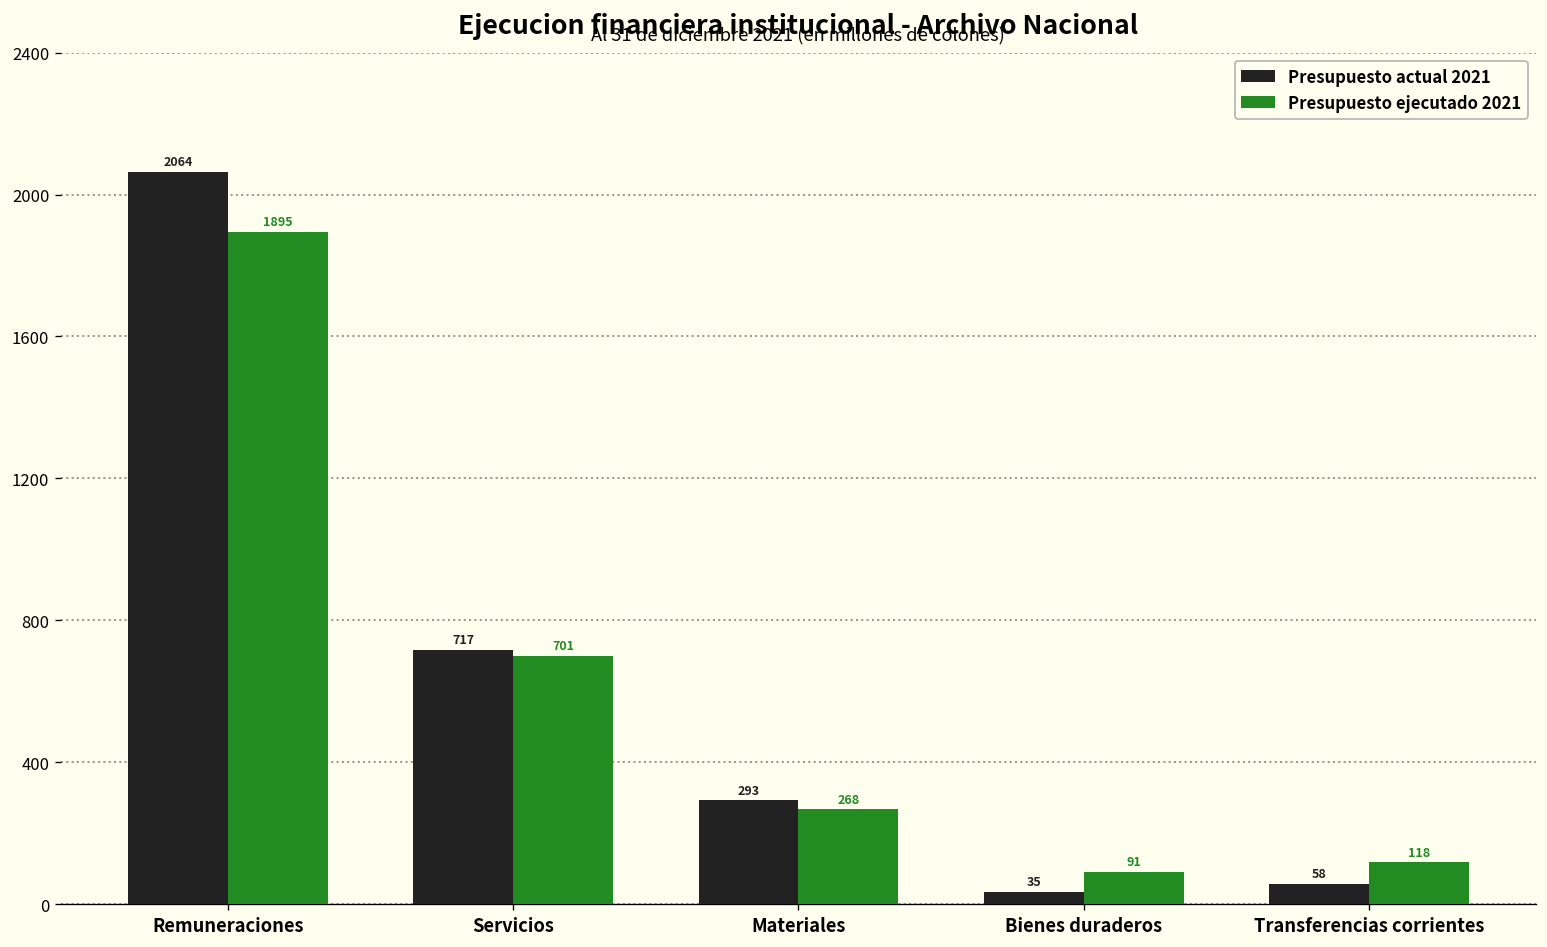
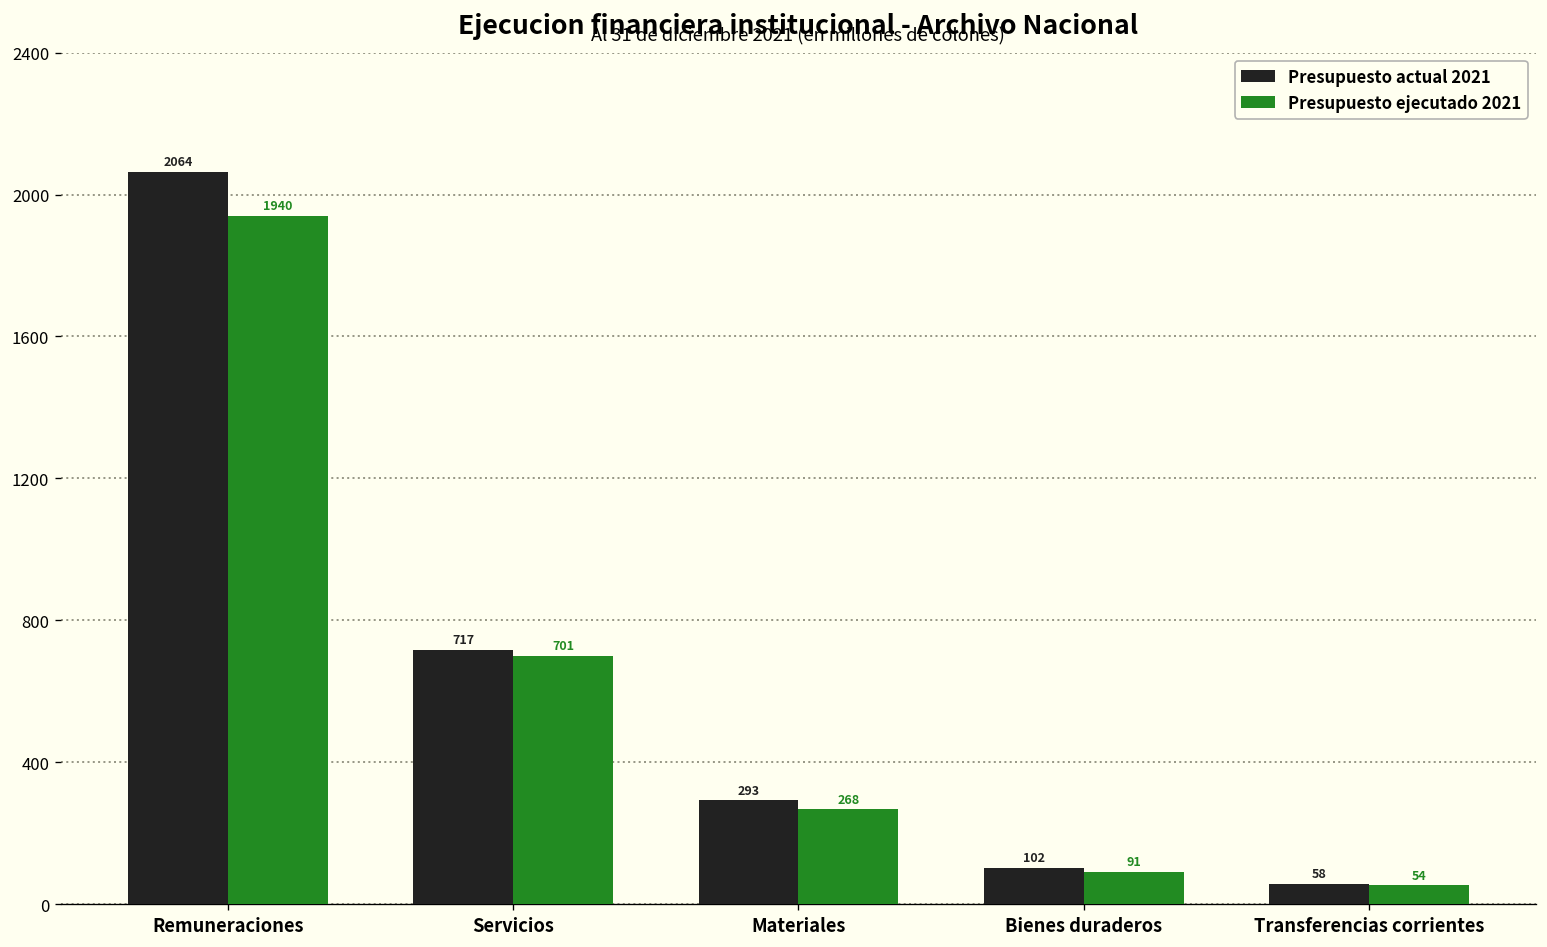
Presupuesto ejecutado 2021, Remuneraciones: 1895 -> 1940
Presupuesto actual 2021, Bienes duraderos: 35 -> 102
Presupuesto ejecutado 2021, Transferencias corrientes: 118 -> 54
